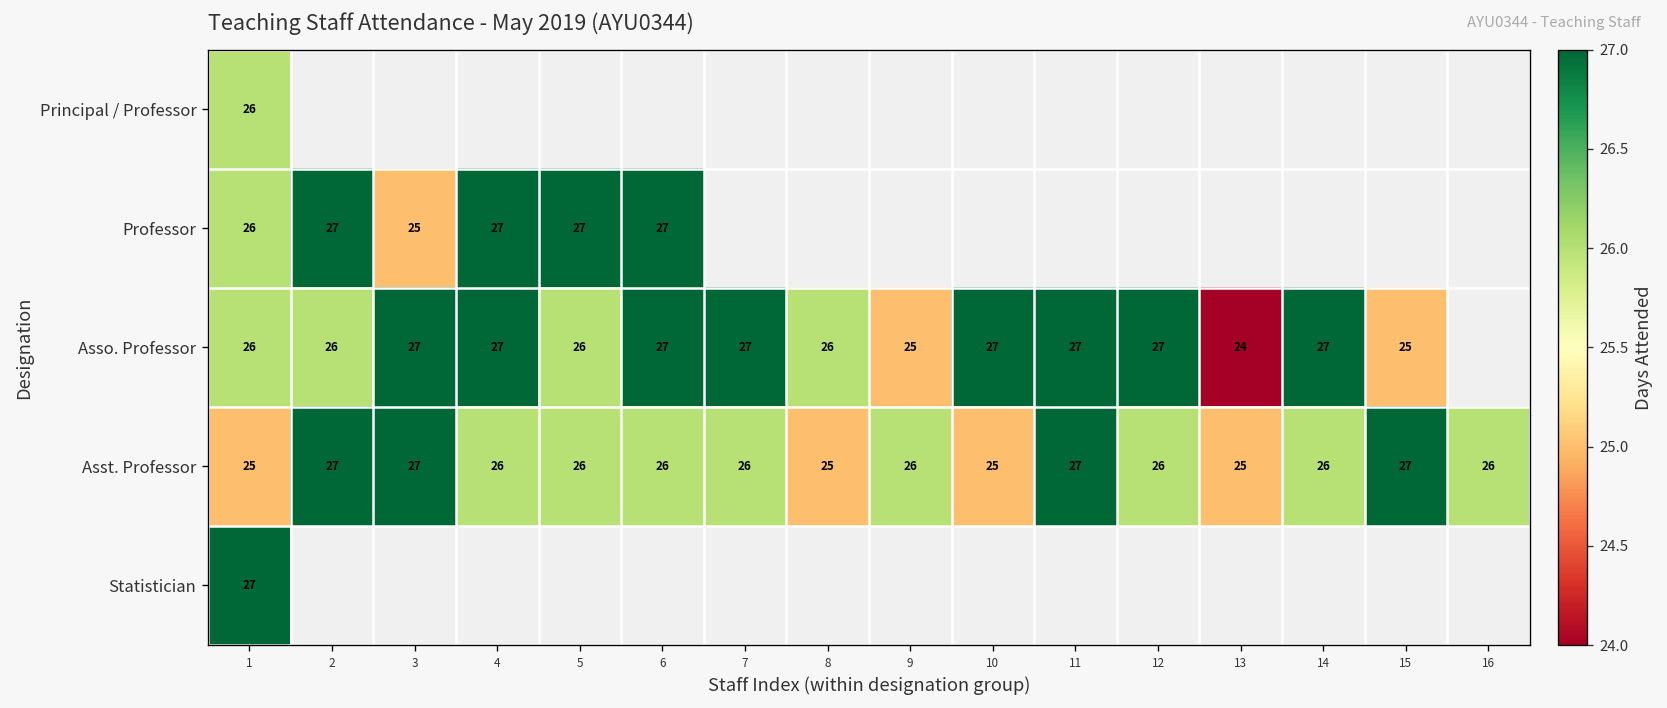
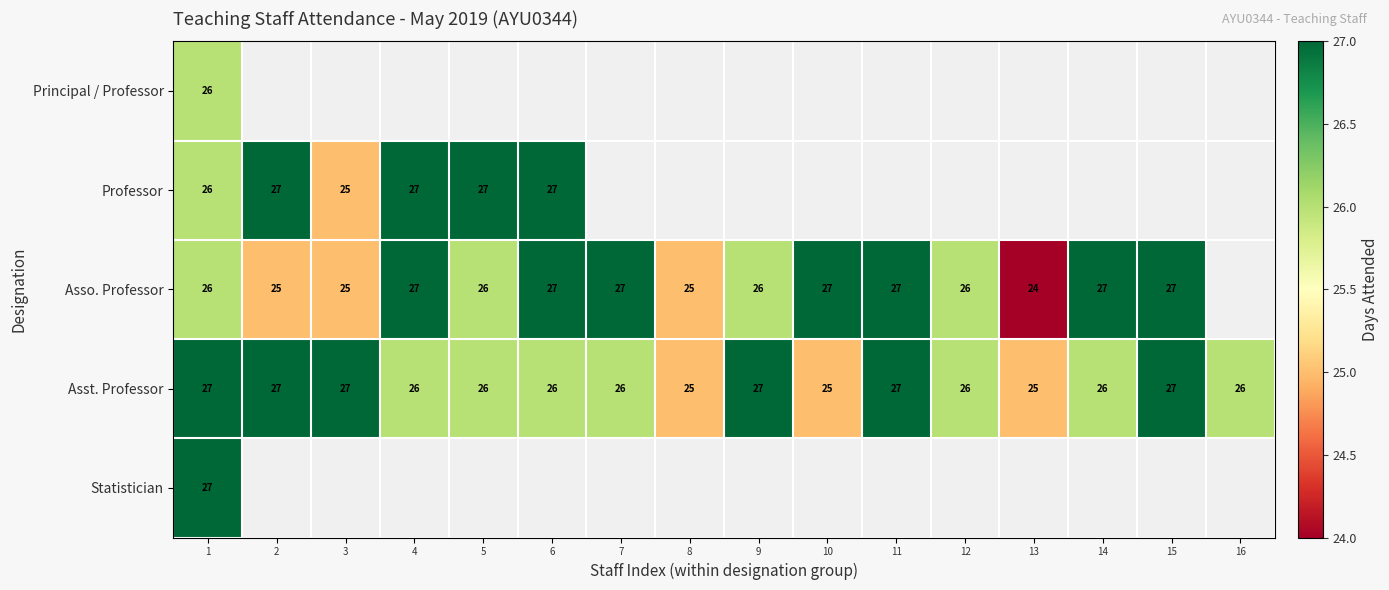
Asso. Professor, 2: 26 -> 25
Asso. Professor, 3: 27 -> 25
Asso. Professor, 8: 26 -> 25
Asso. Professor, 9: 25 -> 26
Asso. Professor, 12: 27 -> 26
Asso. Professor, 15: 25 -> 27
Asst. Professor, 1: 25 -> 27
Asst. Professor, 9: 26 -> 27
